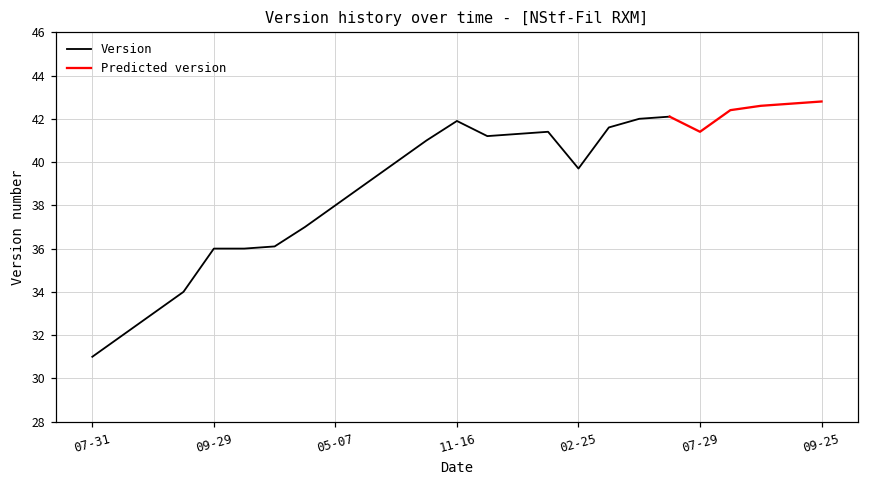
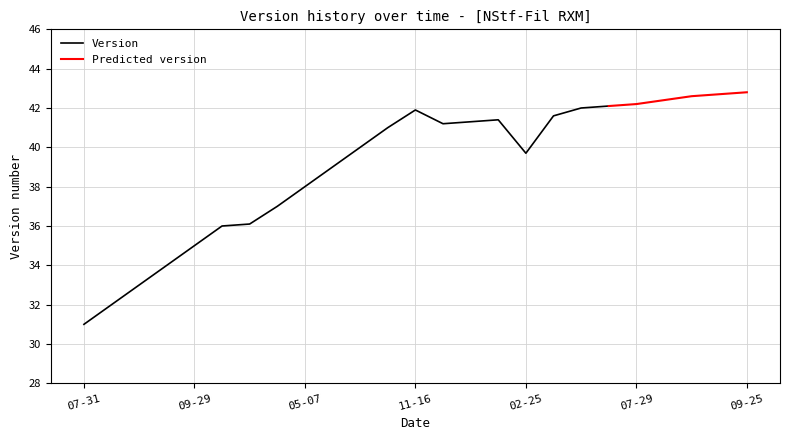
Version, 09-29: 36 -> 35
Predicted version, 07-29: 41.4 -> 42.2
